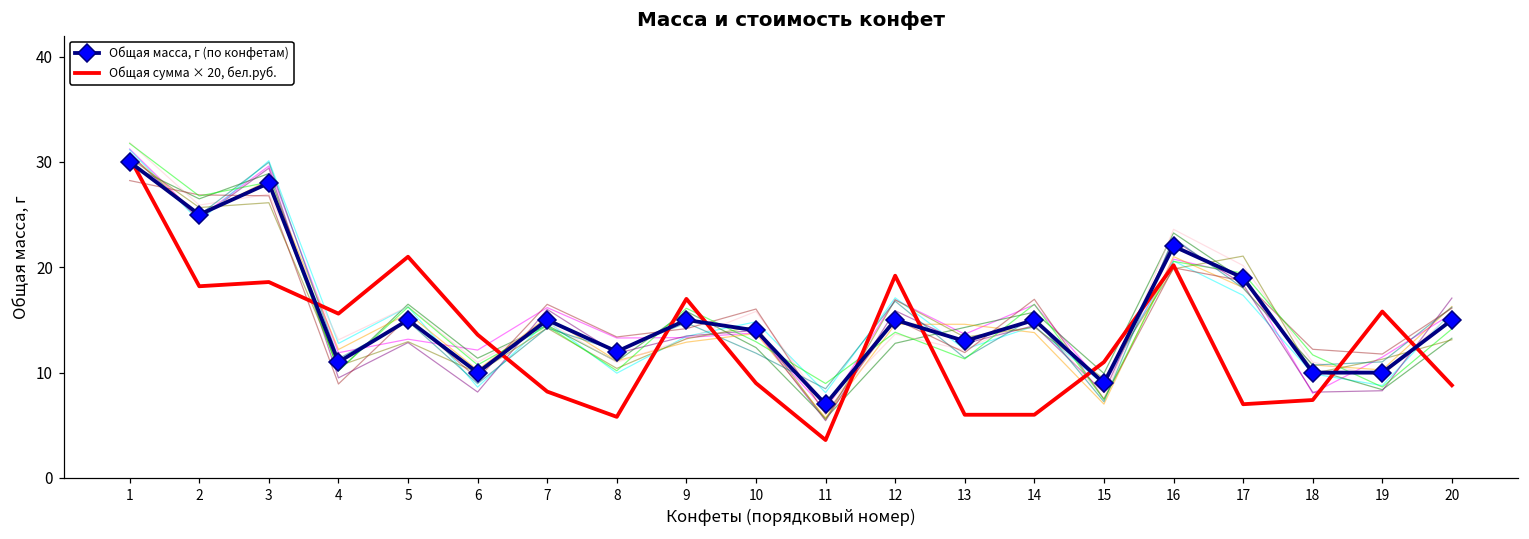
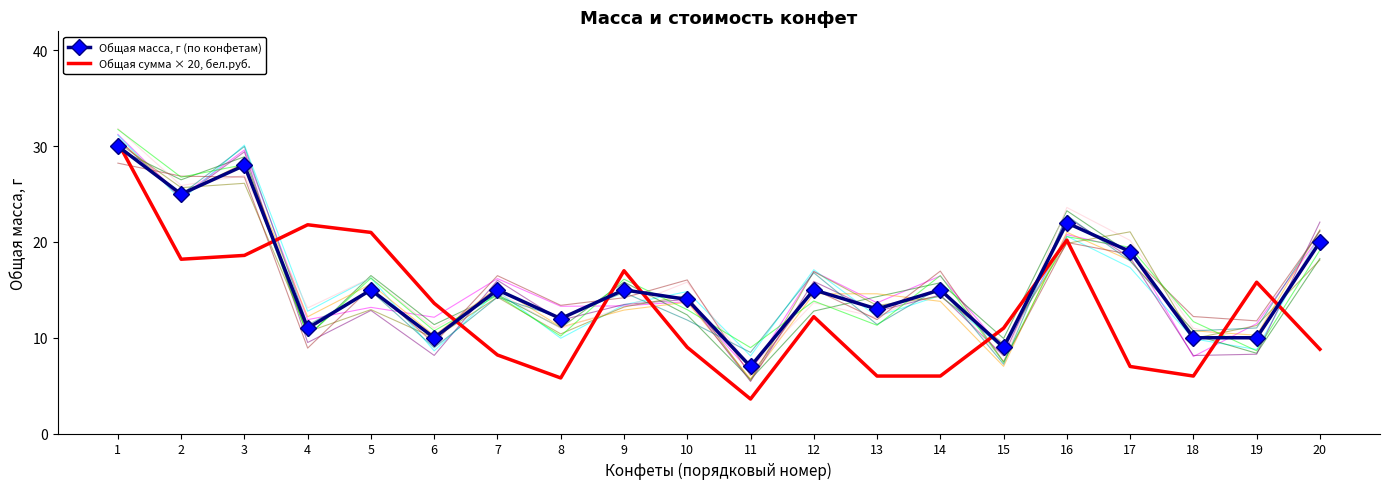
Общая сумма × 20, бел.руб., 4: 16 -> 22
Общая сумма × 20, бел.руб., 12: 19 -> 12
Общая сумма × 20, бел.руб., 18: 7 -> 6
Общая масса, г (по конфетам), 20: 15 -> 20
